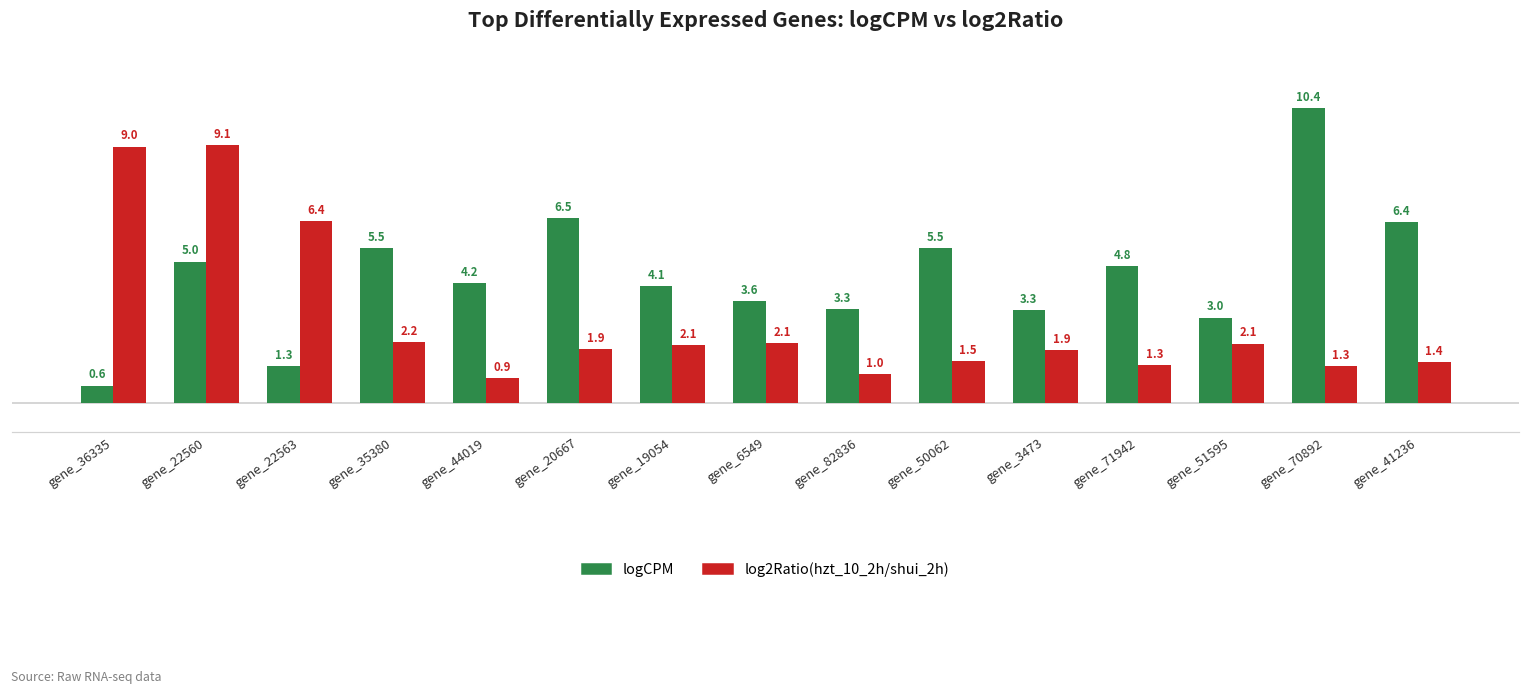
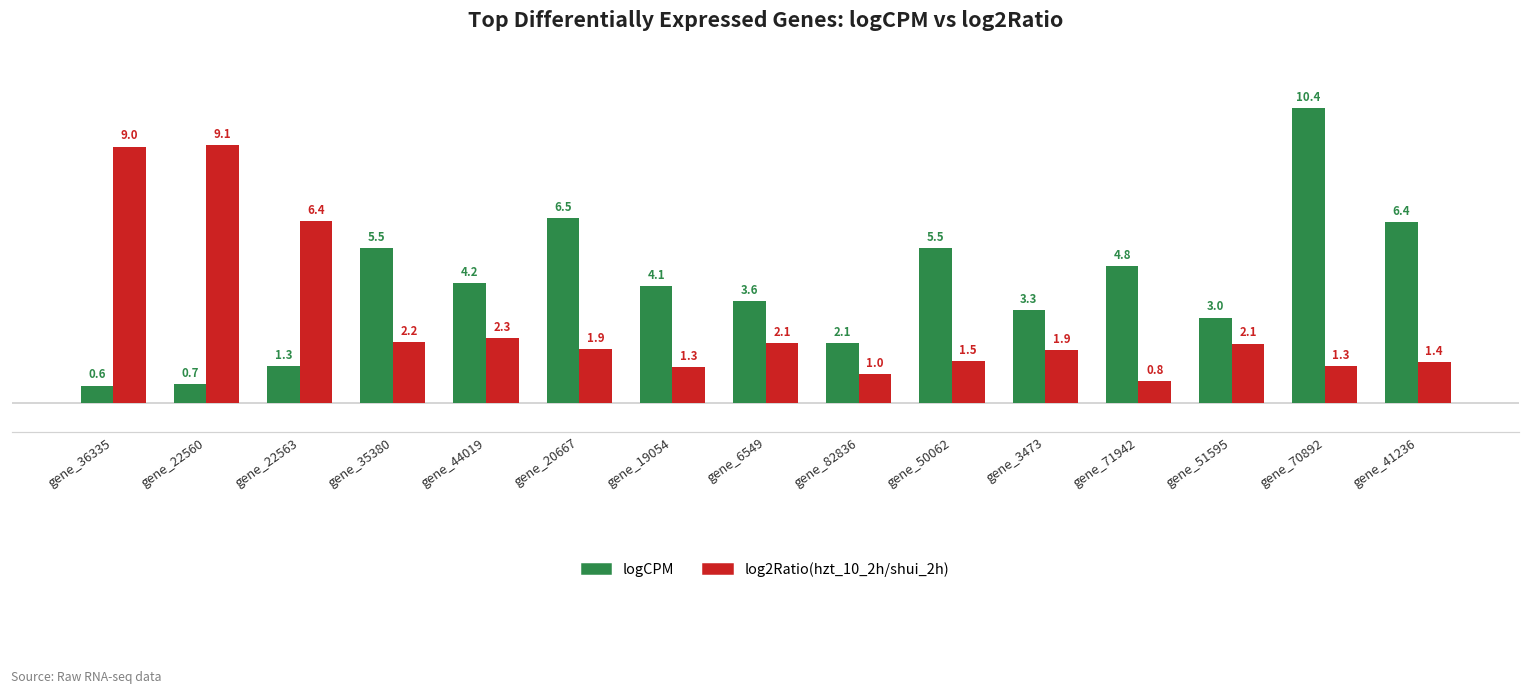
logCPM, gene_22560: 5.0 -> 0.7
log2Ratio(hzt_10_2h/shui_2h), gene_44019: 0.9 -> 2.3
log2Ratio(hzt_10_2h/shui_2h), gene_19054: 2.1 -> 1.3
logCPM, gene_82836: 3.3 -> 2.1
log2Ratio(hzt_10_2h/shui_2h), gene_71942: 1.3 -> 0.8
